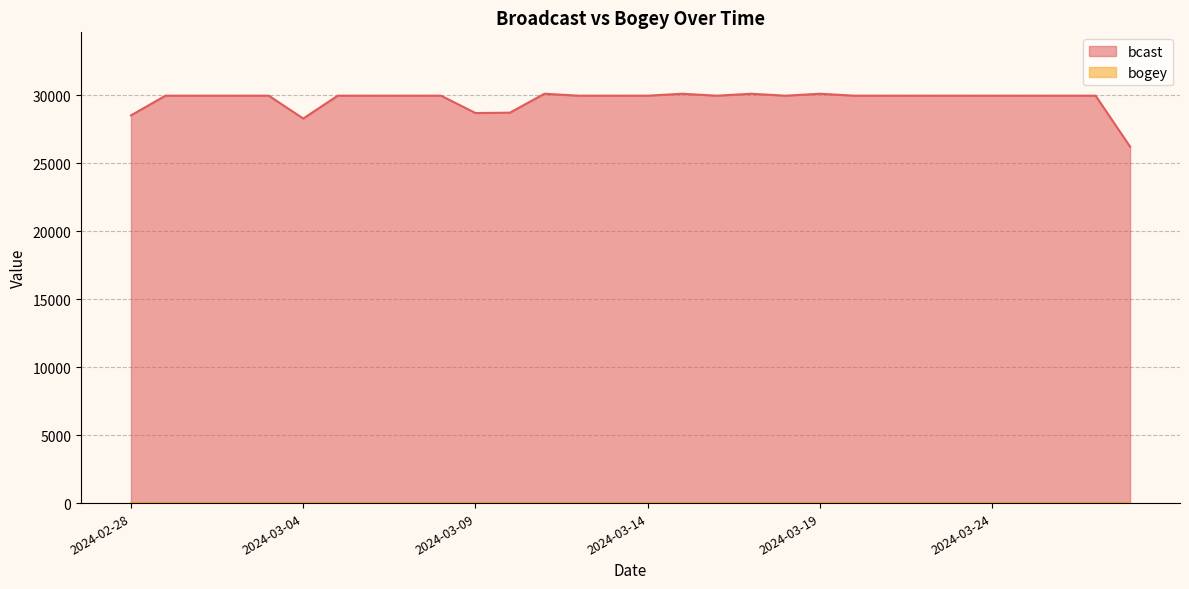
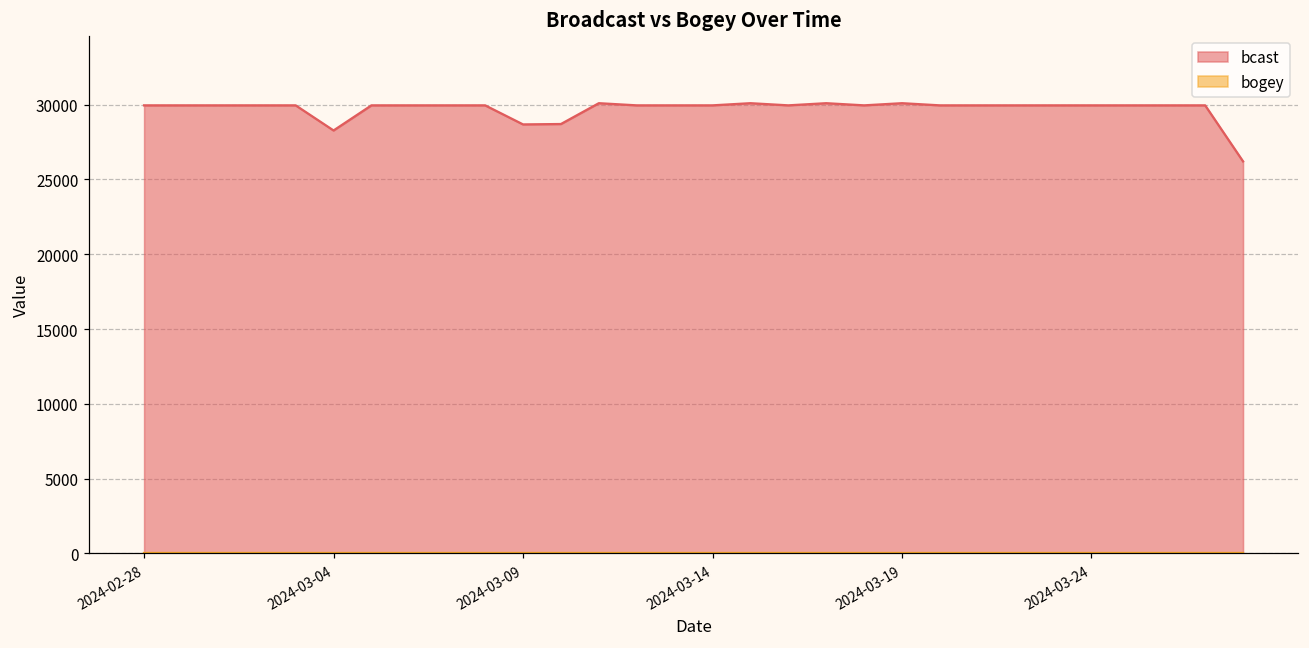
bcast, 2024-02-28: 28500 -> 30000
